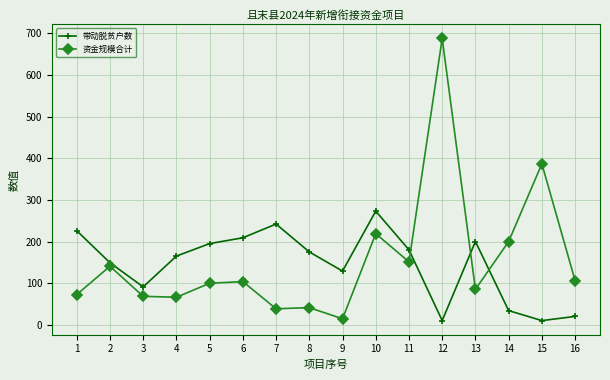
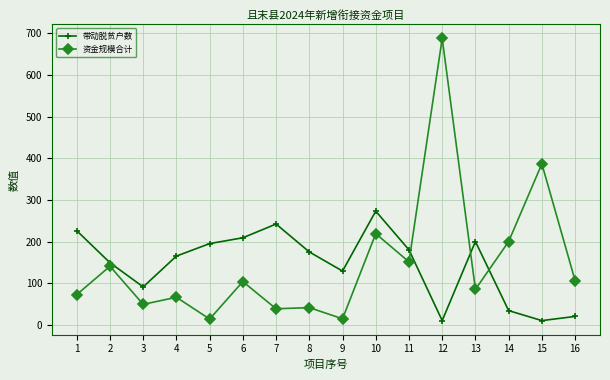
资金规模合计, 3: 70 -> 50
资金规模合计, 5: 100 -> 10
